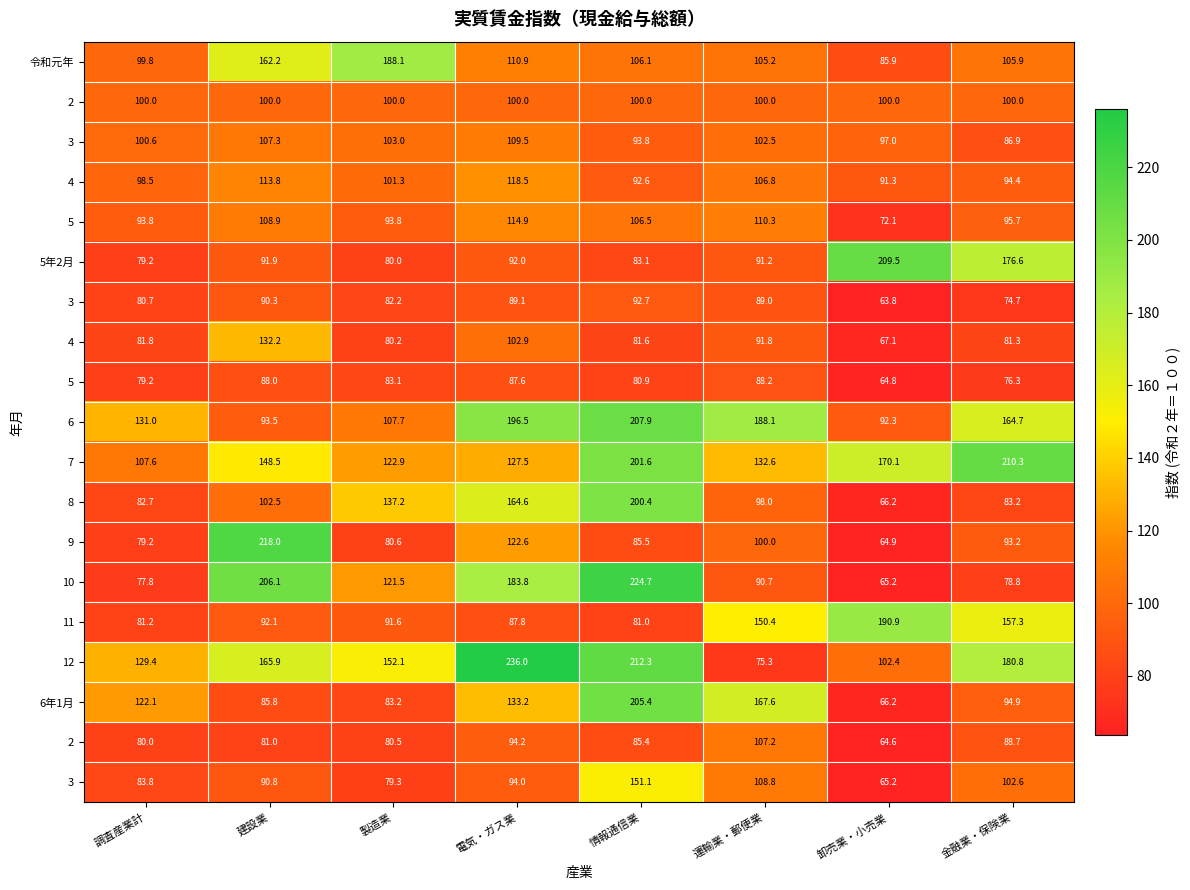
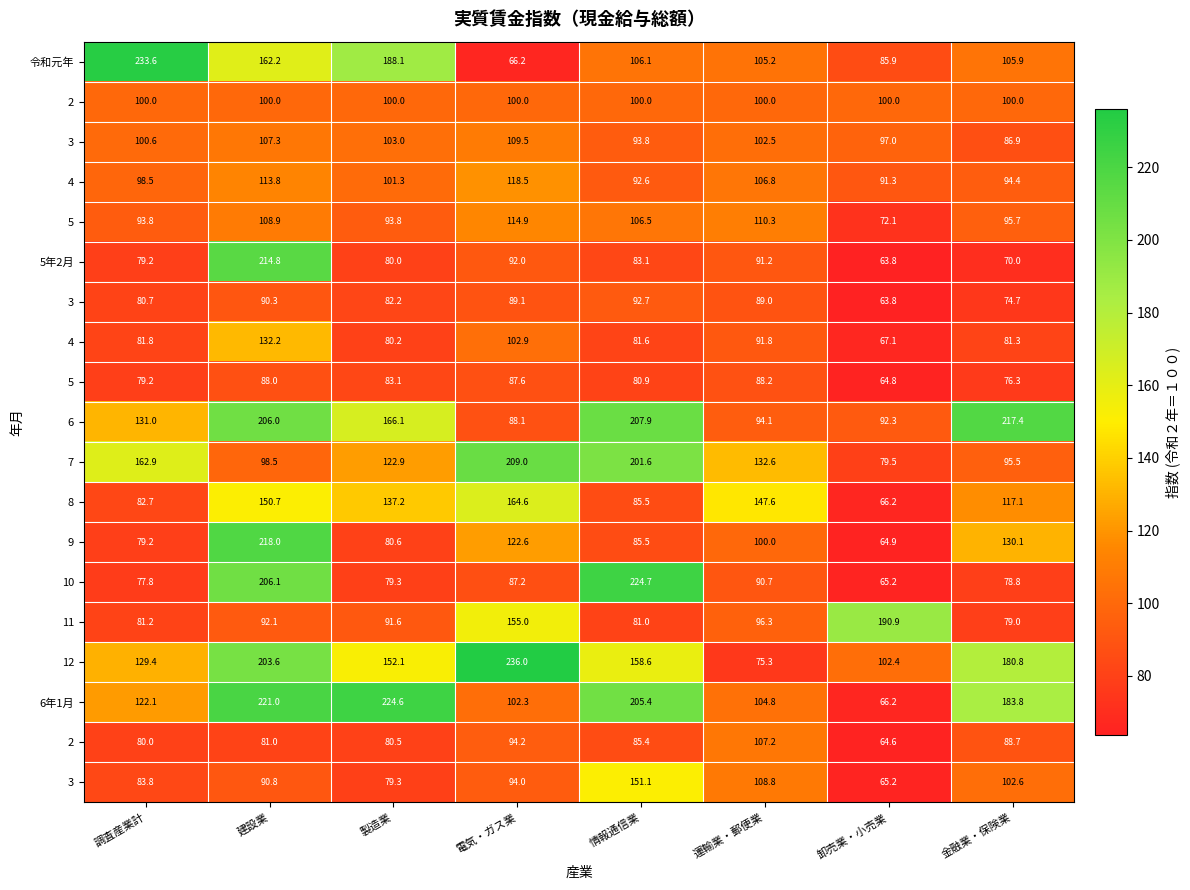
令和元年, 調査産業計: 99.8 -> 233.6
令和元年, 電気・ガス業: 110.9 -> 66.2
5年2月, 建設業: 91.9 -> 214.8
5年2月, 卸売業・小売業: 209.5 -> 63.8
5年2月, 金融業・保険業: 176.6 -> 70.0
6, 建設業: 93.5 -> 206.0
6, 製造業: 107.7 -> 166.1
6, 電気・ガス業: 196.5 -> 88.1
6, 運輸業・郵便業: 188.1 -> 94.1
6, 金融業・保険業: 164.7 -> 217.4
7, 調査産業計: 107.6 -> 162.9
7, 建設業: 148.5 -> 98.5
7, 電気・ガス業: 127.5 -> 209.0
7, 卸売業・小売業: 170.1 -> 79.5
7, 金融業・保険業: 210.3 -> 95.5
8, 建設業: 102.5 -> 150.7
8, 情報通信業: 200.4 -> 85.5
8, 運輸業・郵便業: 98.0 -> 147.6
8, 金融業・保険業: 83.2 -> 117.1
9, 金融業・保険業: 93.2 -> 130.1
10, 製造業: 121.5 -> 79.3
10, 電気・ガス業: 183.8 -> 87.2
11, 電気・ガス業: 87.8 -> 155.0
11, 運輸業・郵便業: 150.4 -> 96.3
11, 金融業・保険業: 157.3 -> 79.0
12, 建設業: 165.9 -> 203.6
12, 情報通信業: 212.3 -> 158.6
6年1月, 建設業: 85.8 -> 221.0
6年1月, 製造業: 83.2 -> 224.6
6年1月, 電気・ガス業: 133.2 -> 102.3
6年1月, 運輸業・郵便業: 167.6 -> 104.8
6年1月, 金融業・保険業: 94.9 -> 183.8
